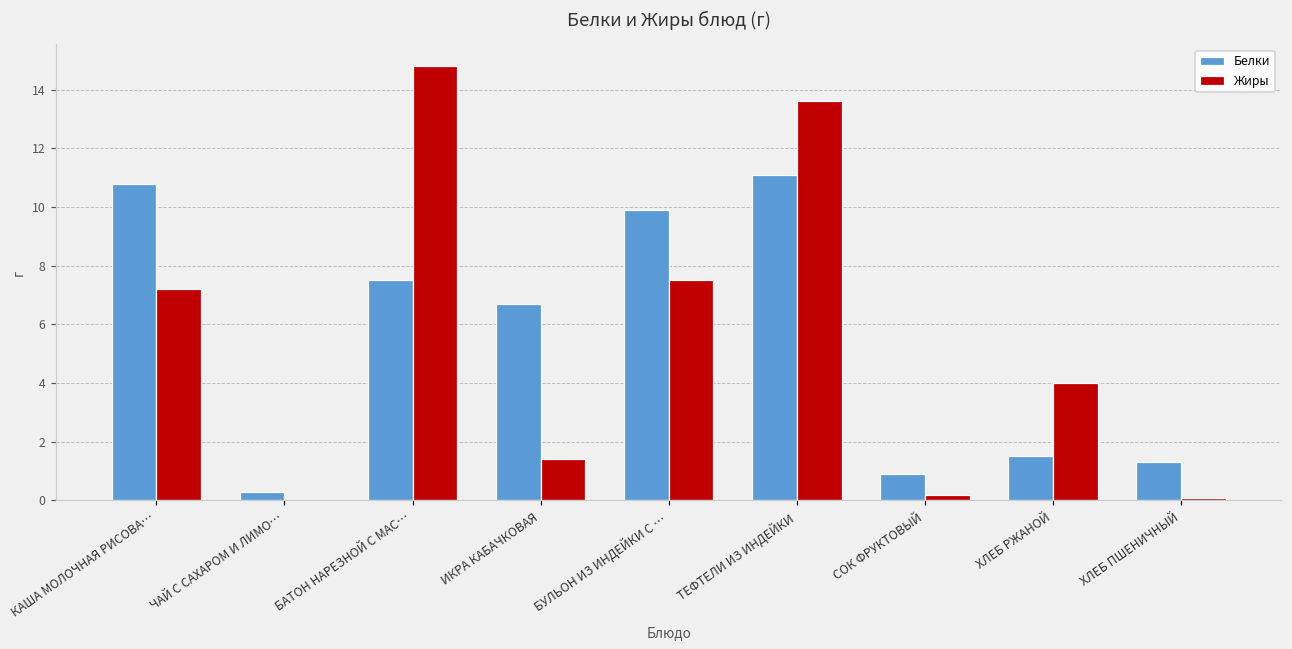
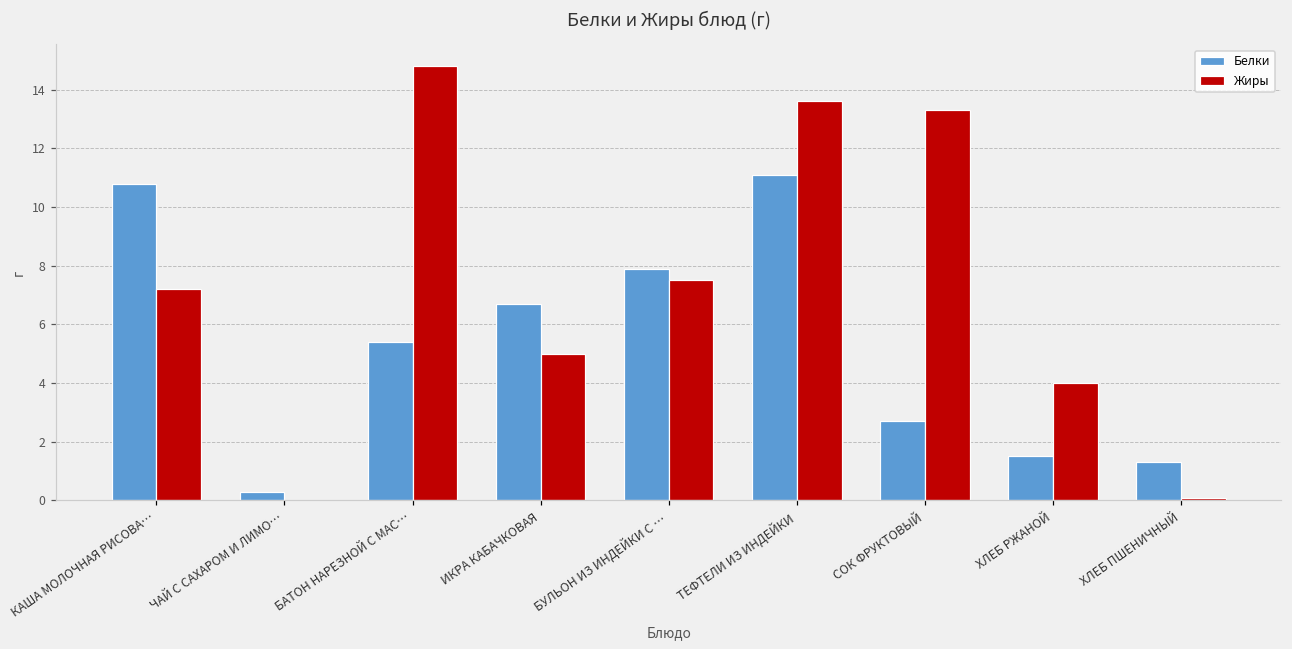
Белки, БАТОН НАРЕЗНОЙ С МАС…: 7.5 -> 5.4
Жиры, ИКРА КАБАЧКОВАЯ: 1.4 -> 5.0
Белки, БУЛЬОН ИЗ ИНДЕЙКИ С …: 9.9 -> 7.9
Белки, СОК ФРУКТОВЫЙ: 0.9 -> 2.7
Жиры, СОК ФРУКТОВЫЙ: 0.2 -> 13.3
